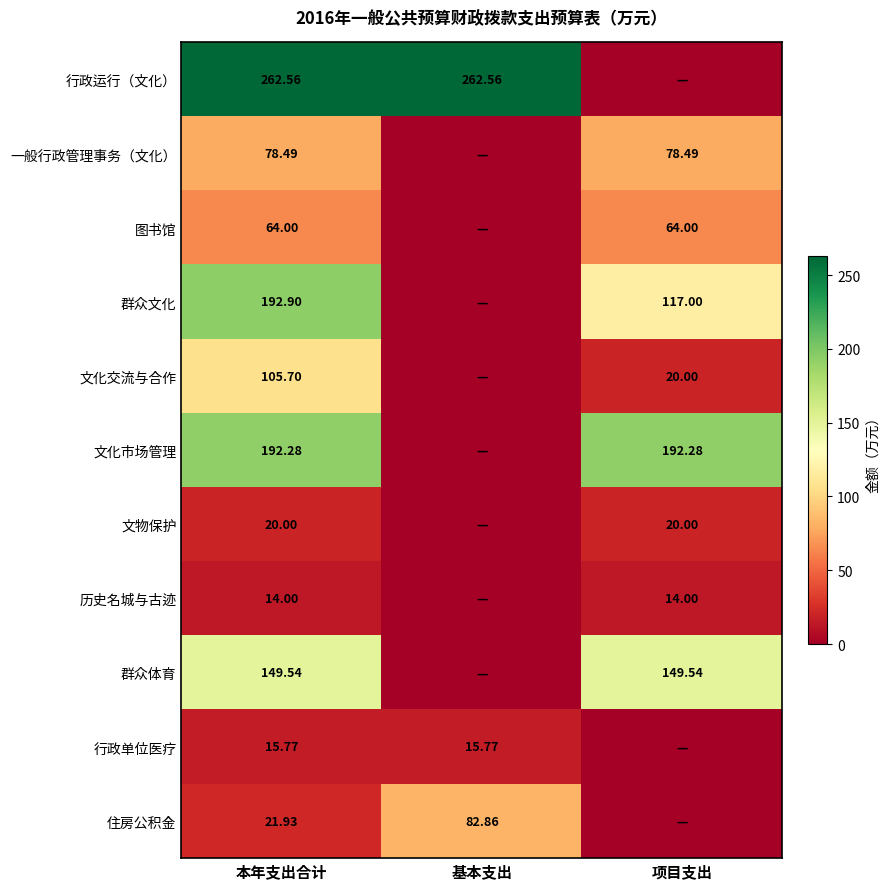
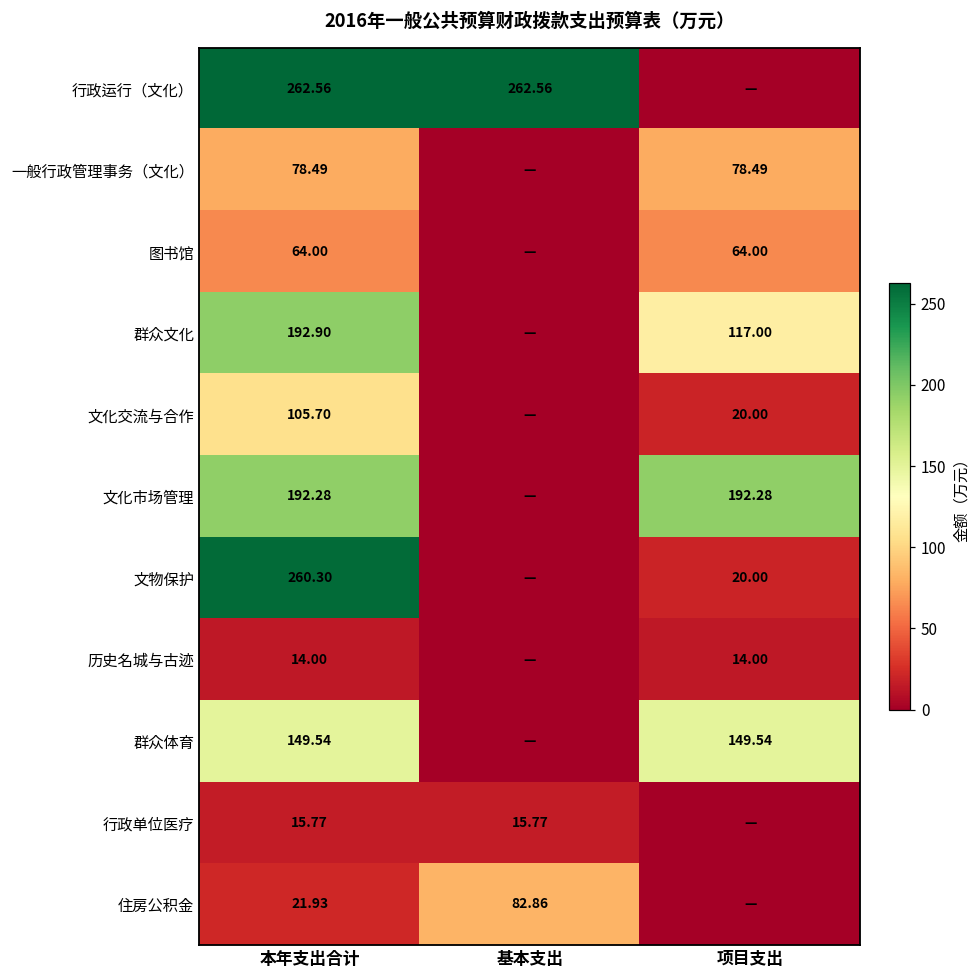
文物保护, 本年支出合计: 20.00 -> 260.30
